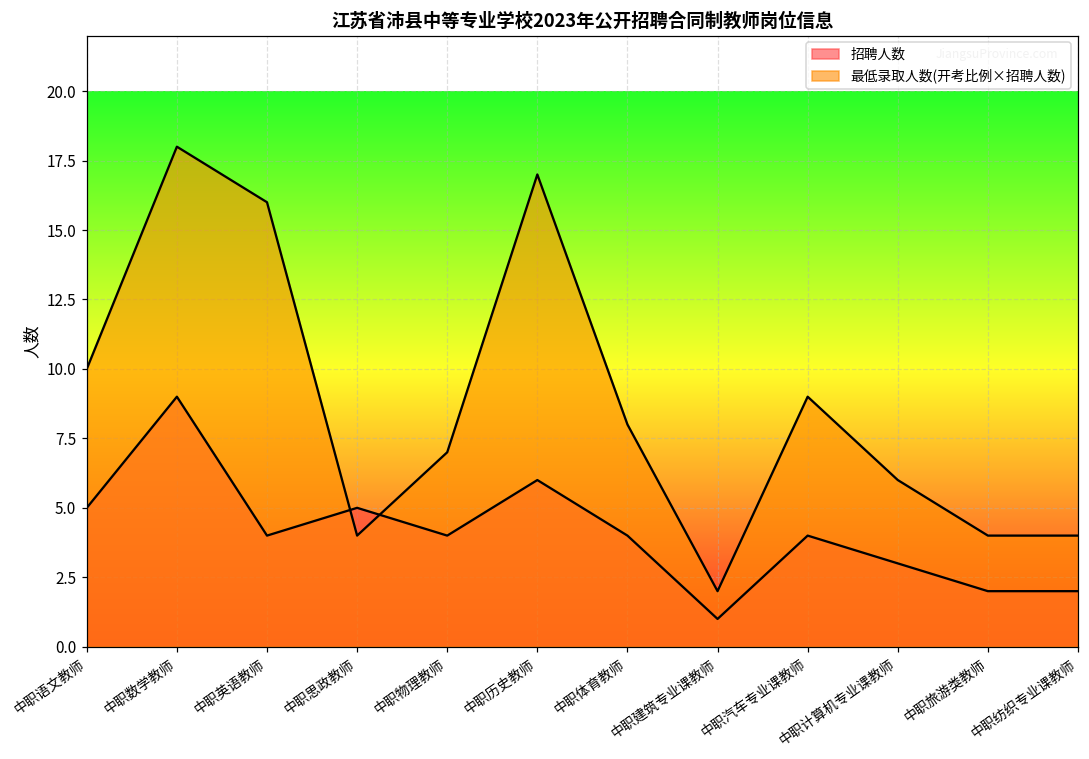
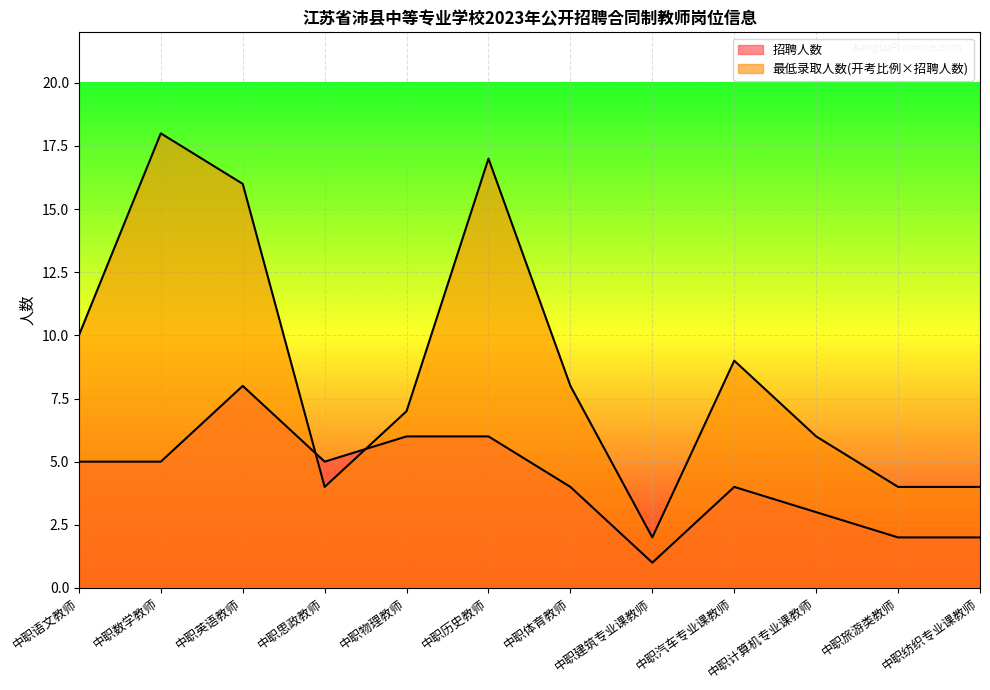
招聘人数, 中职数学教师: 9 -> 5
招聘人数, 中职英语教师: 4 -> 8
招聘人数, 中职物理教师: 4 -> 6
